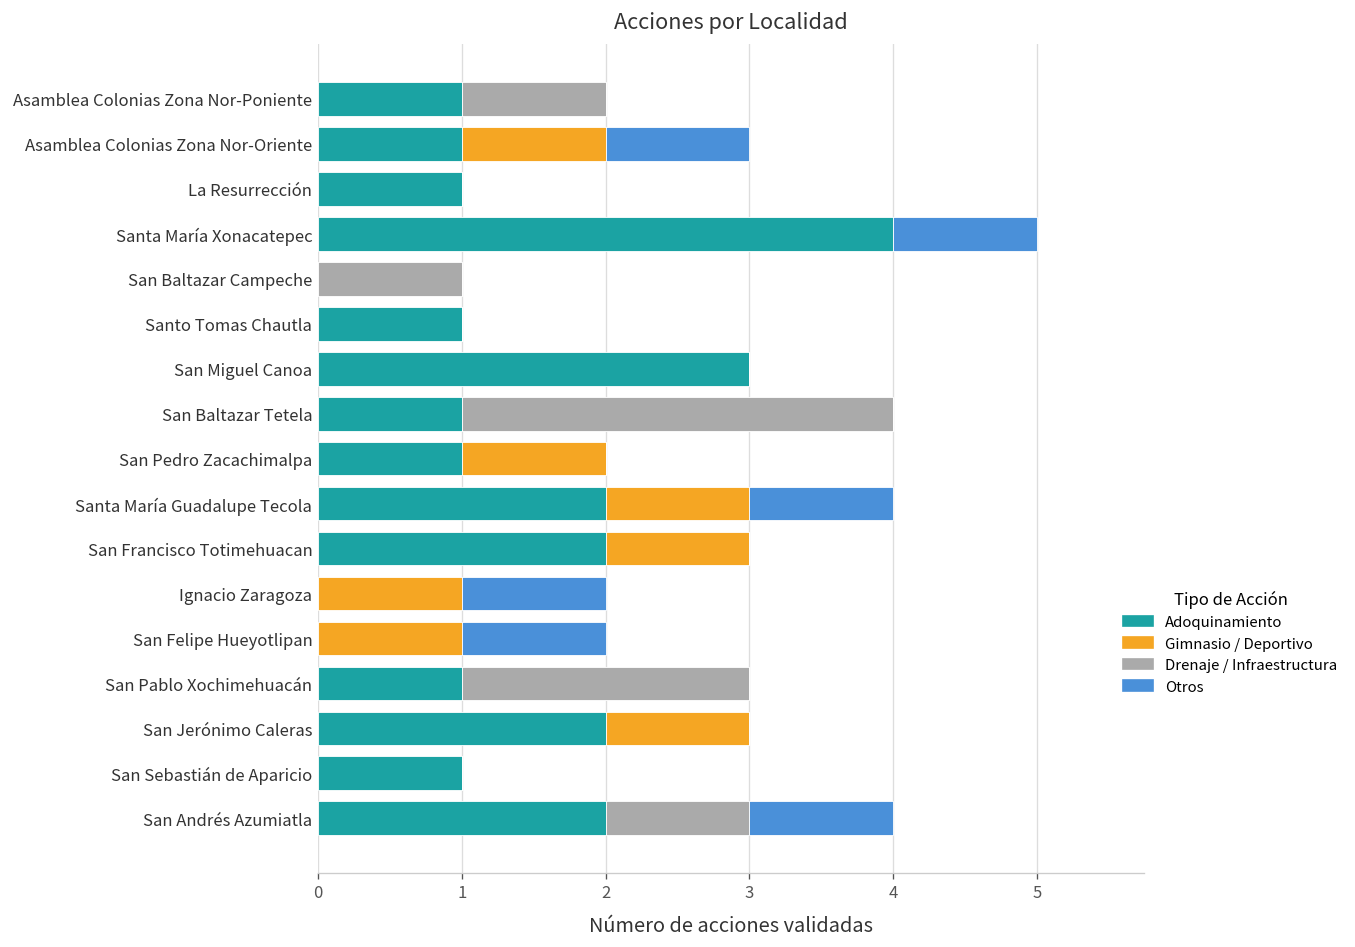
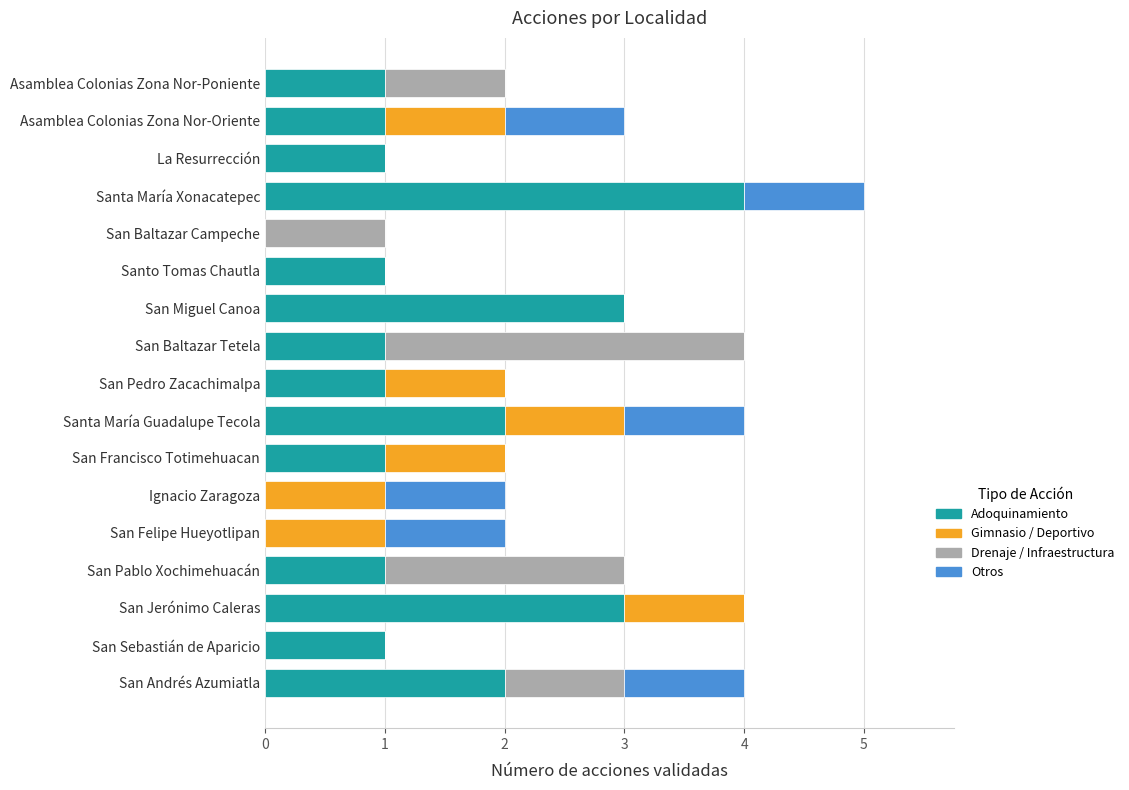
Adoquinamiento, San Francisco Totimehuacan: 2 -> 1
Adoquinamiento, San Jerónimo Caleras: 2 -> 3
